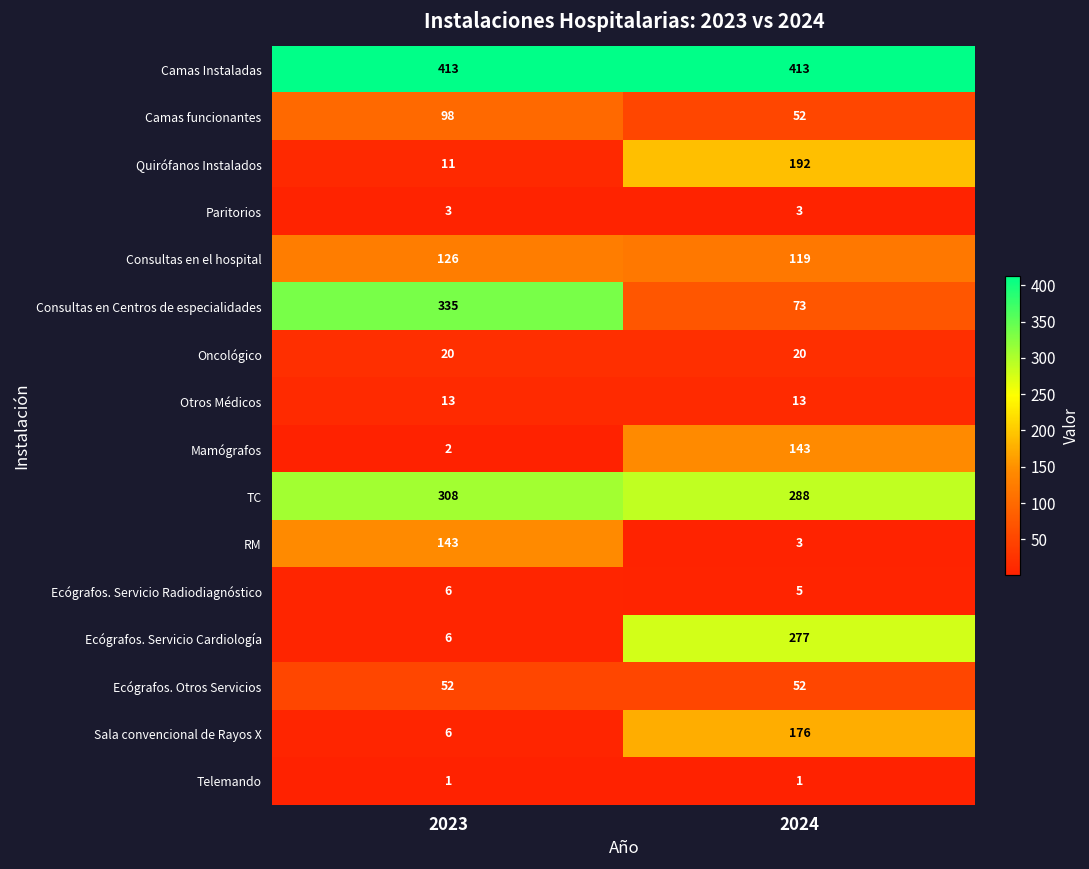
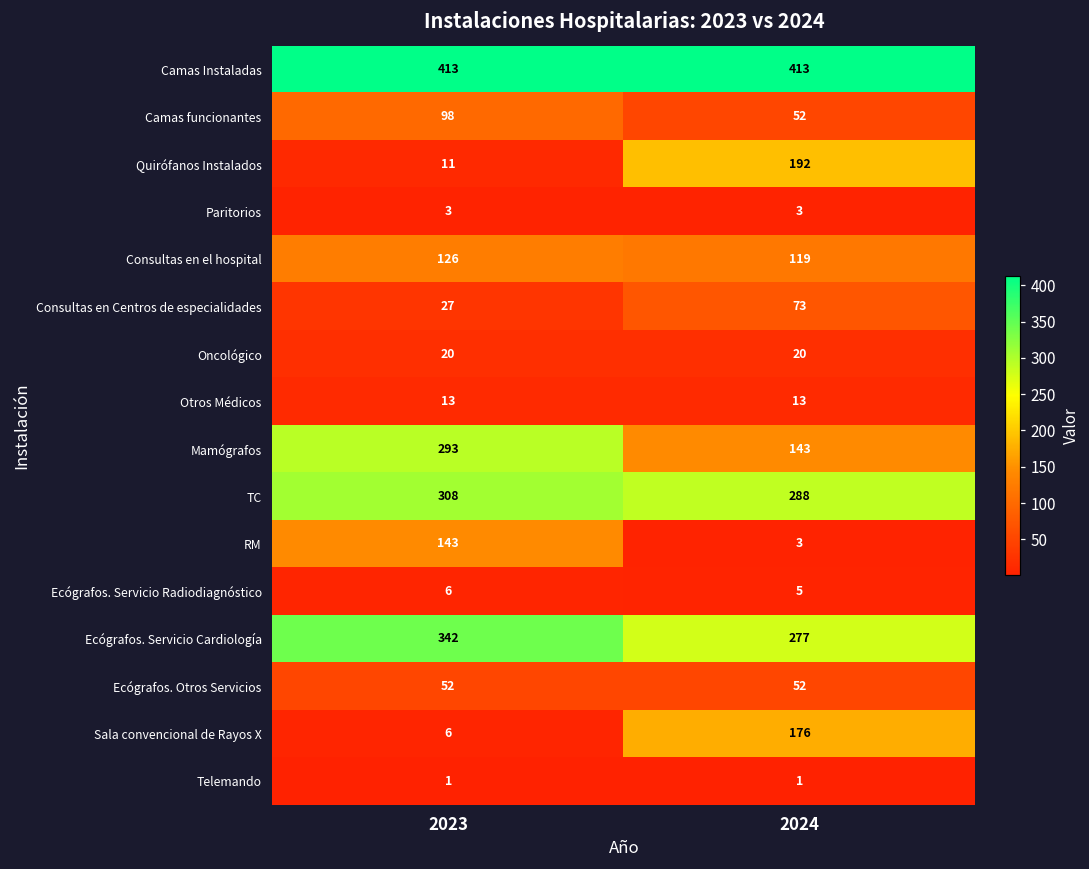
Consultas en Centros de especialidades, 2023: 335 -> 27
Mamógrafos, 2023: 2 -> 293
Ecógrafos. Servicio Cardiología, 2023: 6 -> 342
